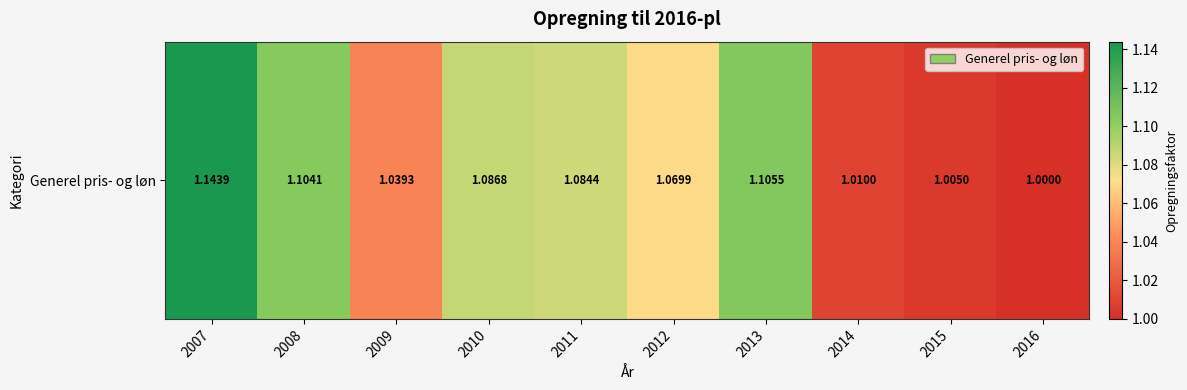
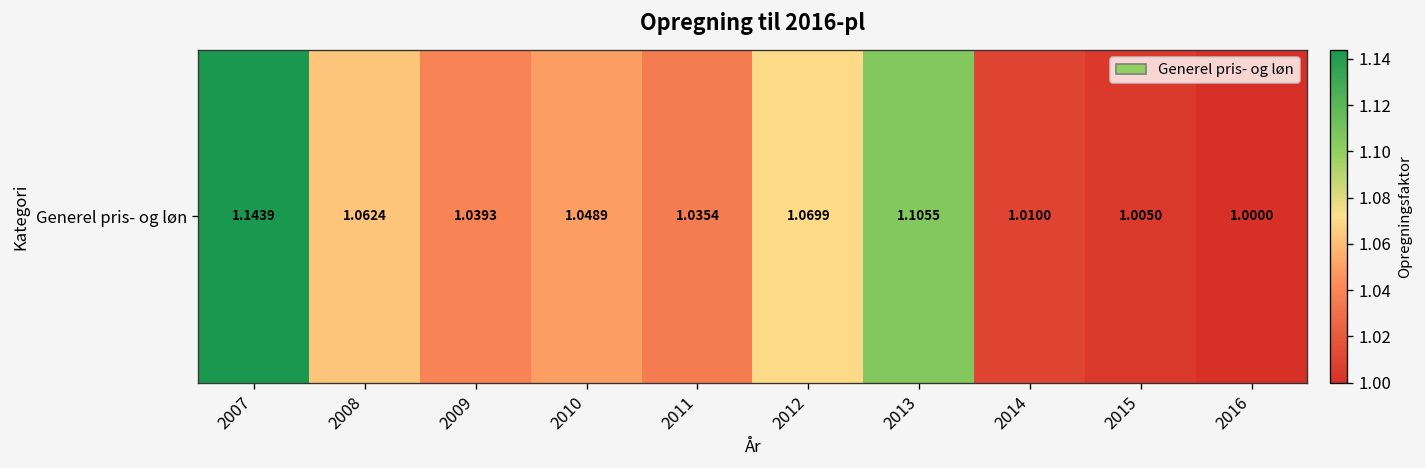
Generel pris- og løn, 2008: 1.1041 -> 1.0624
Generel pris- og løn, 2010: 1.0868 -> 1.0489
Generel pris- og løn, 2011: 1.0844 -> 1.0354
